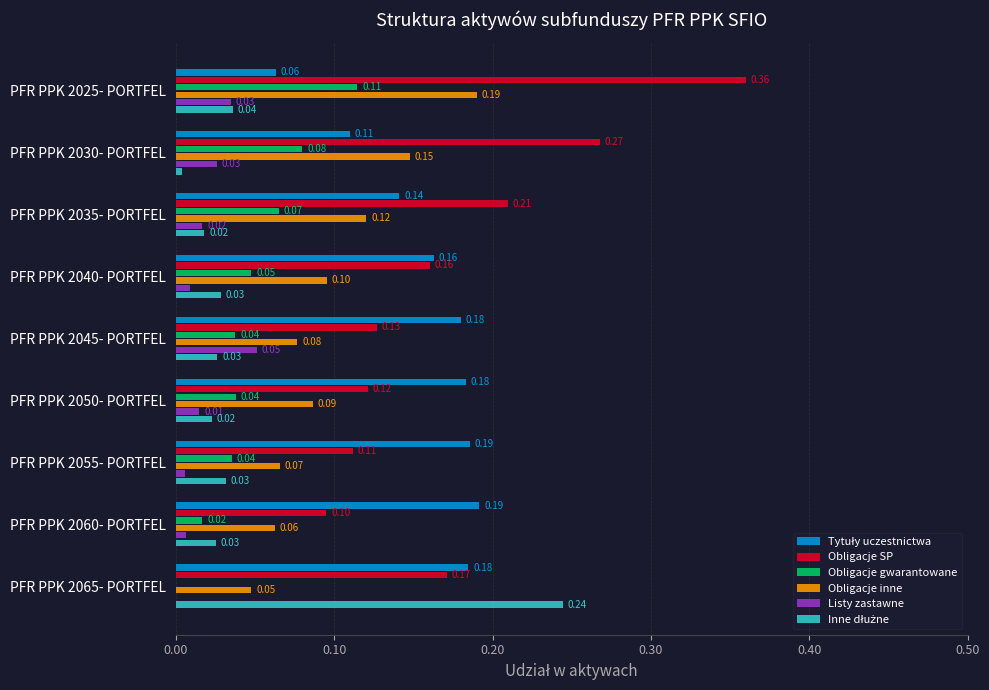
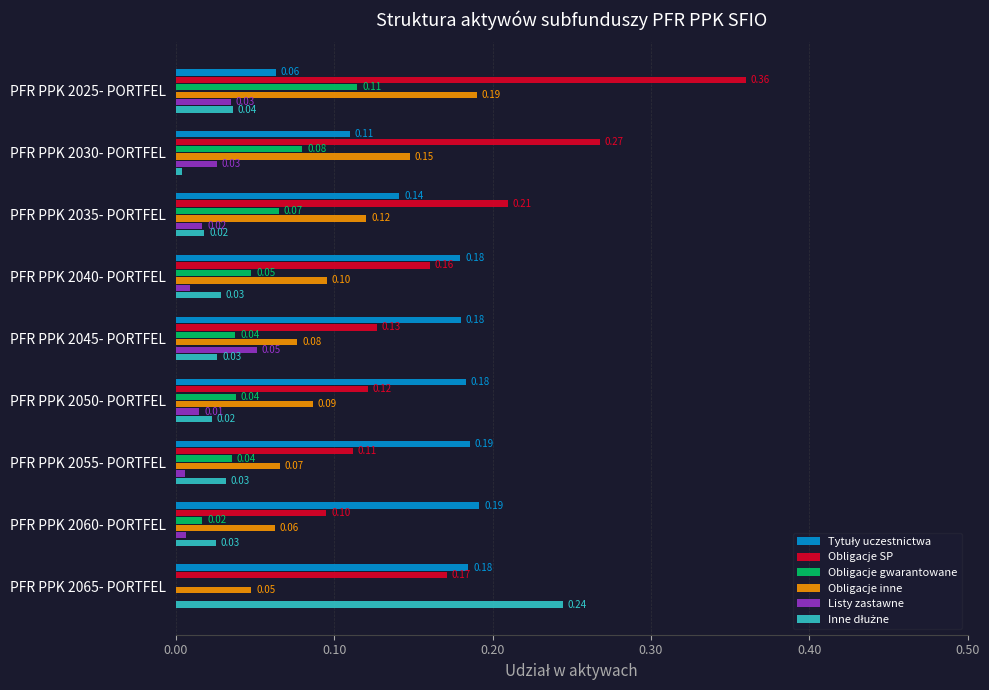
Tytuły uczestnictwa, PFR PPK 2040- PORTFEL: 0.16 -> 0.18
